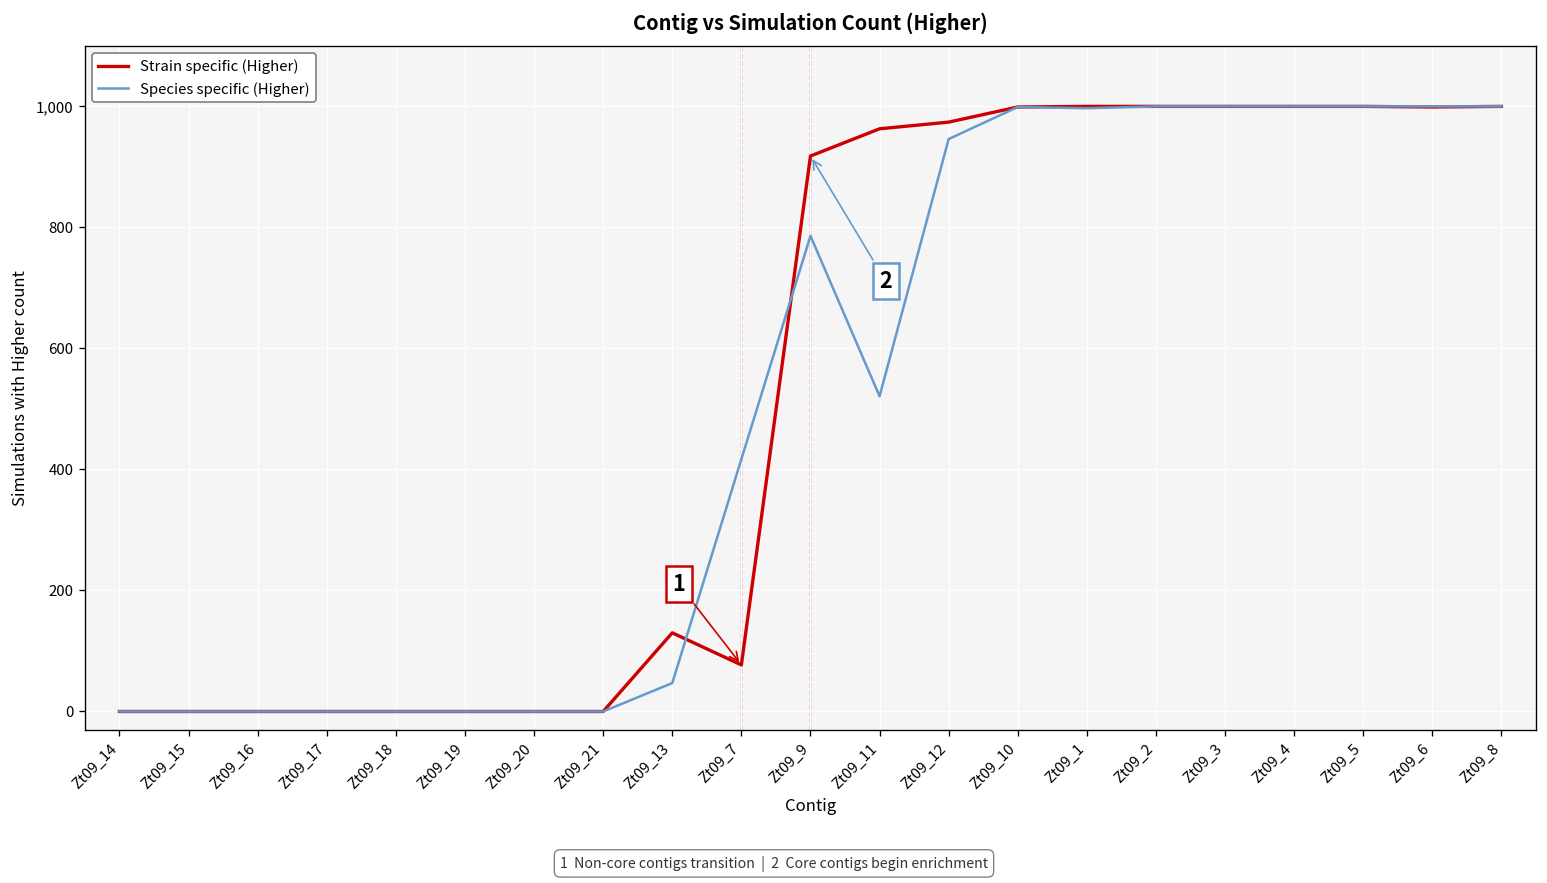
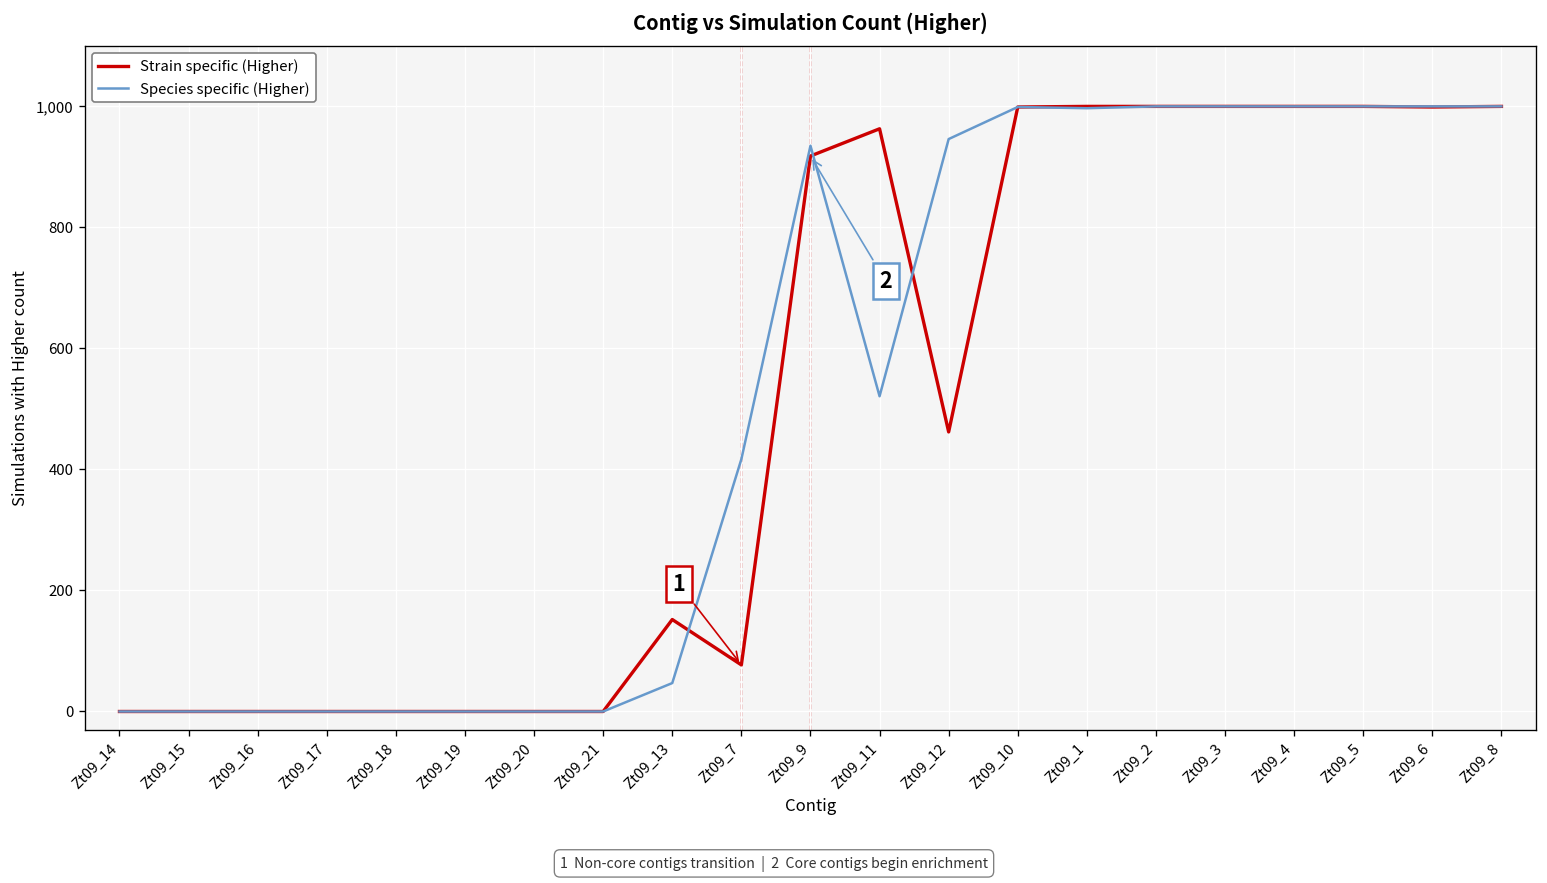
Strain specific (Higher), Zt09_13: 130 -> 150
Species specific (Higher), Zt09_9: 790 -> 940
Strain specific (Higher), Zt09_12: 970 -> 460
